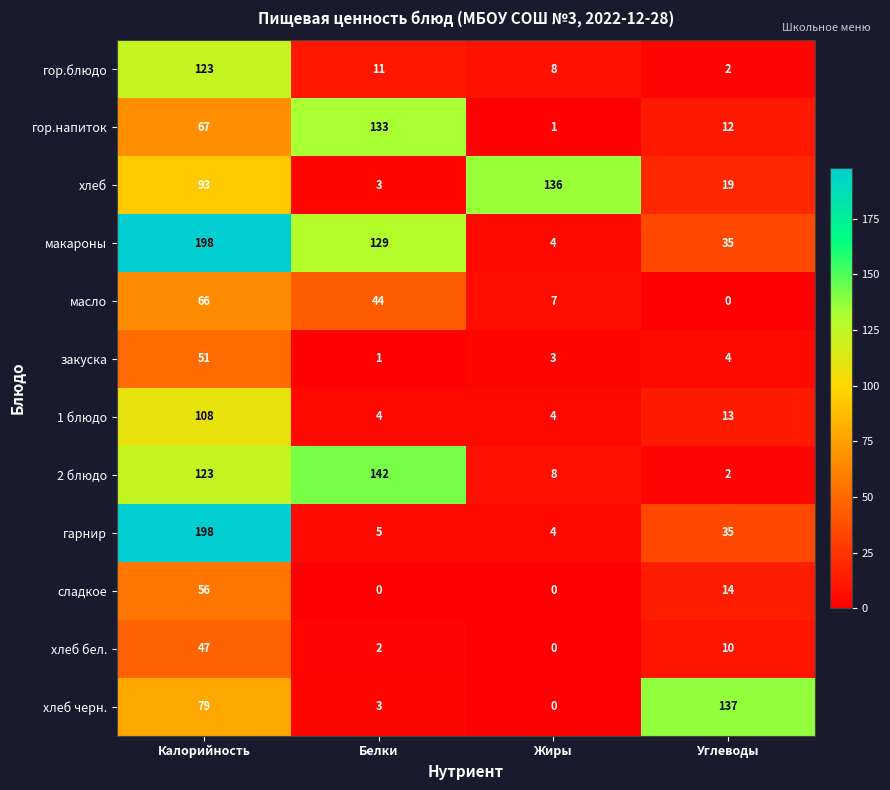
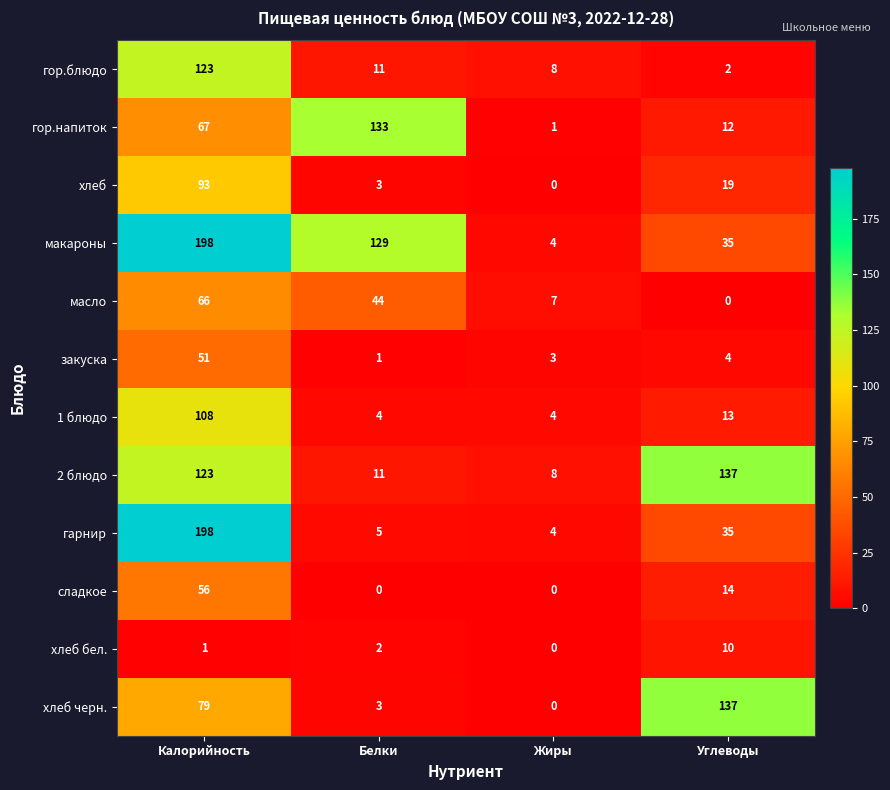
хлеб, Жиры: 136 -> 0
2 блюдо, Белки: 142 -> 11
2 блюдо, Углеводы: 2 -> 137
хлеб бел., Калорийность: 47 -> 1
